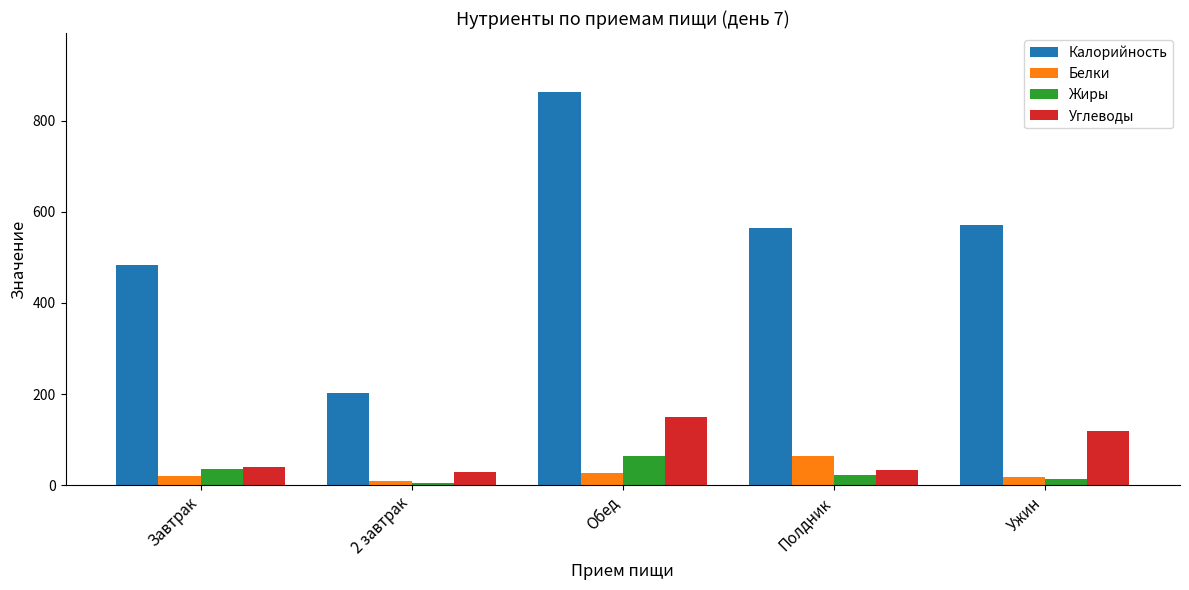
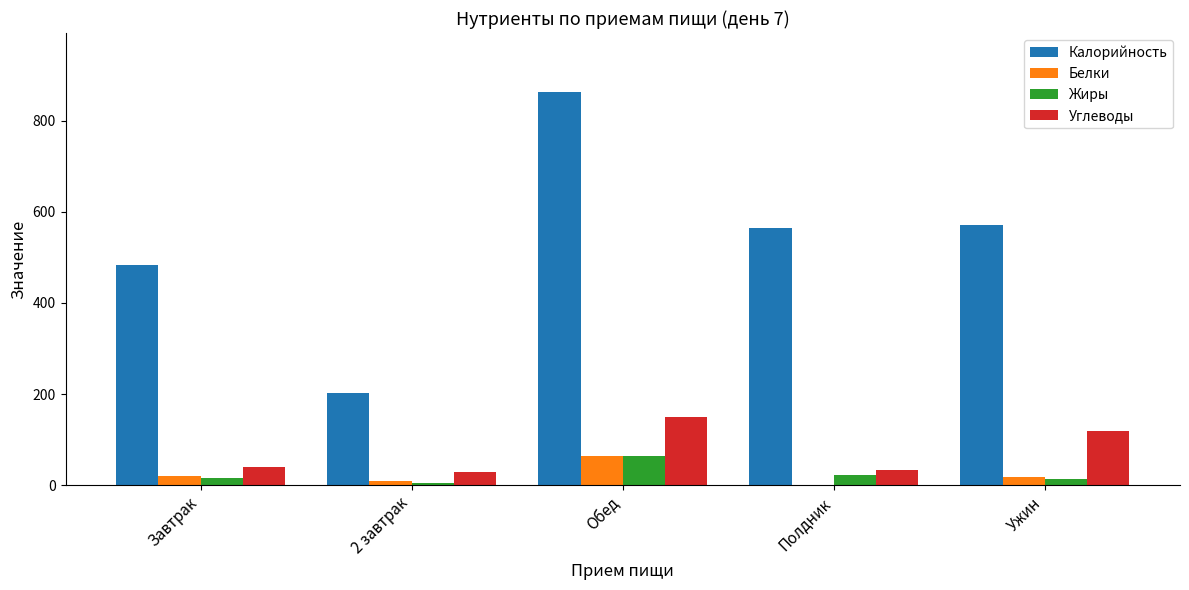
Жиры, Завтрак: 40 -> 20
Белки, Обед: 30 -> 60
Белки, Полдник: 60 -> 0
